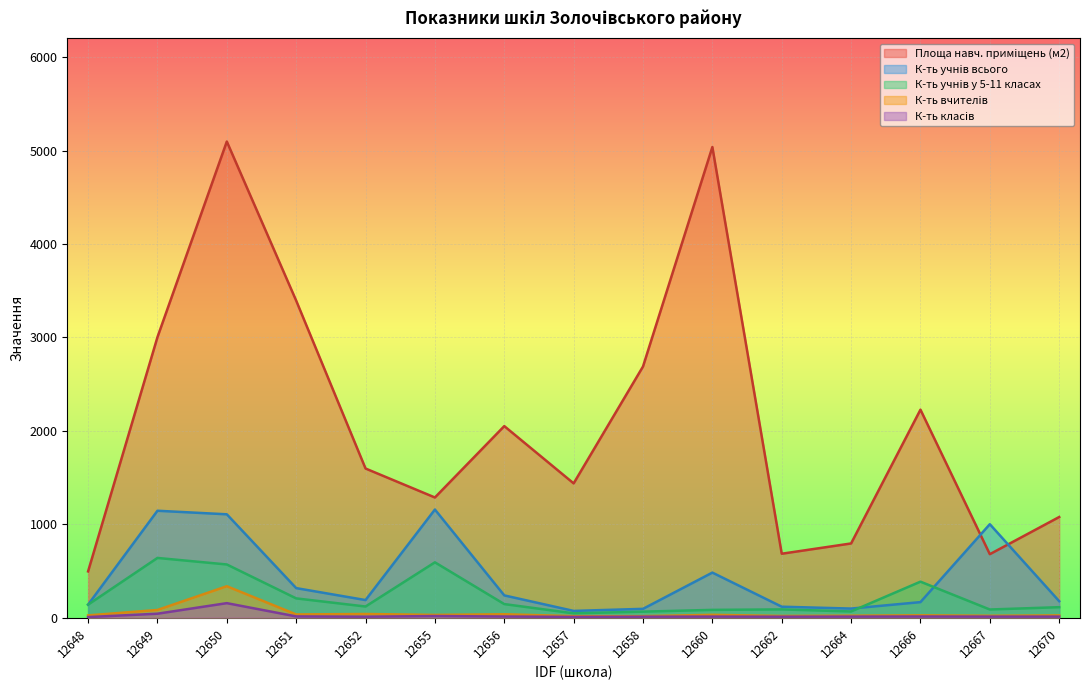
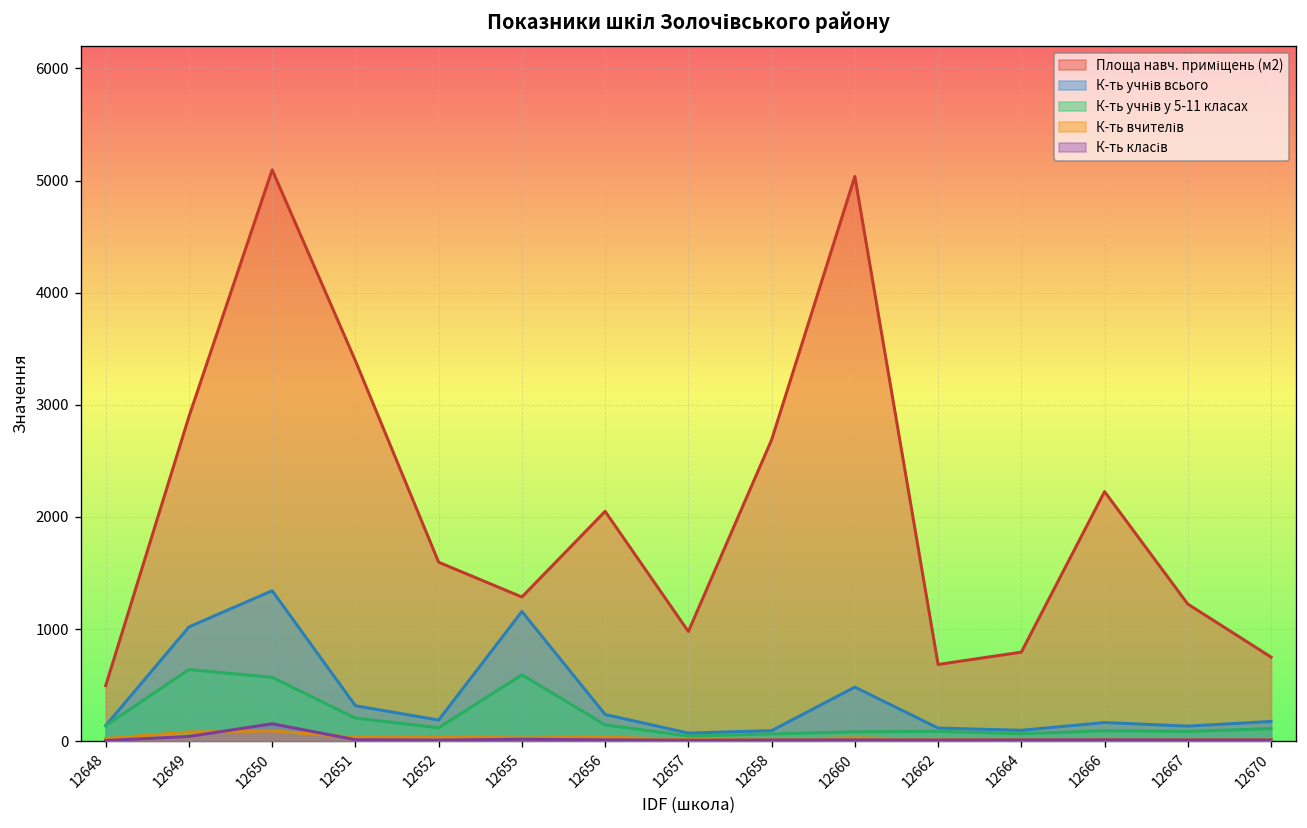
Площа навч. приміщень (м2), 12649: 3000 -> 2900
К-ть учнів всього, 12649: 1100 -> 1000
К-ть учнів всього, 12650: 1100 -> 1300
К-ть вчителів, 12650: 300 -> 100
Площа навч. приміщень (м2), 12657: 1400 -> 1000
К-ть учнів у 5-11 класах, 12666: 400 -> 100
Площа навч. приміщень (м2), 12667: 700 -> 1200
К-ть учнів всього, 12667: 1000 -> 100
Площа навч. приміщень (м2), 12670: 1100 -> 800
